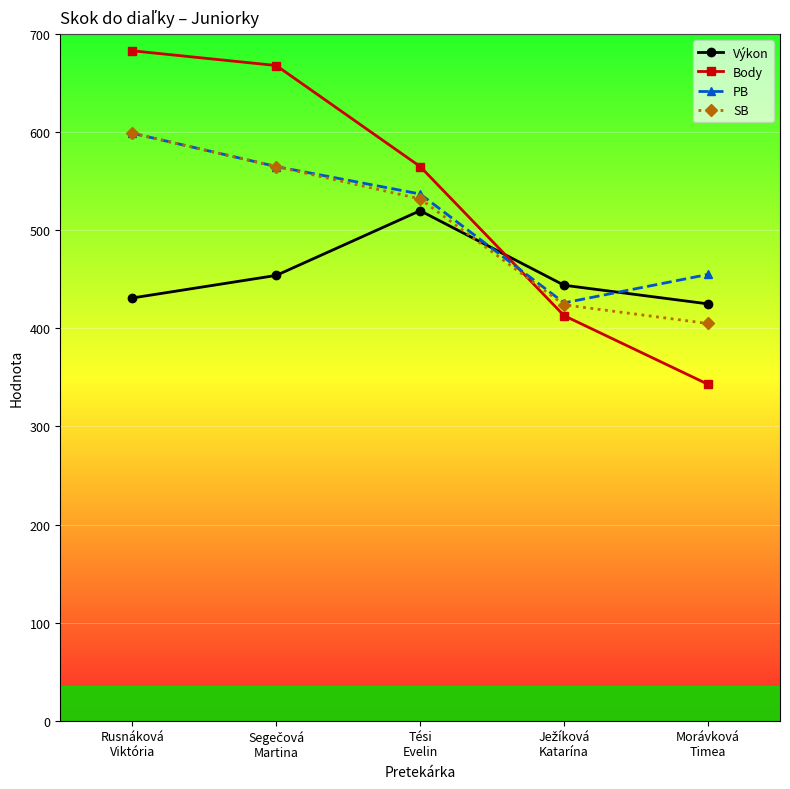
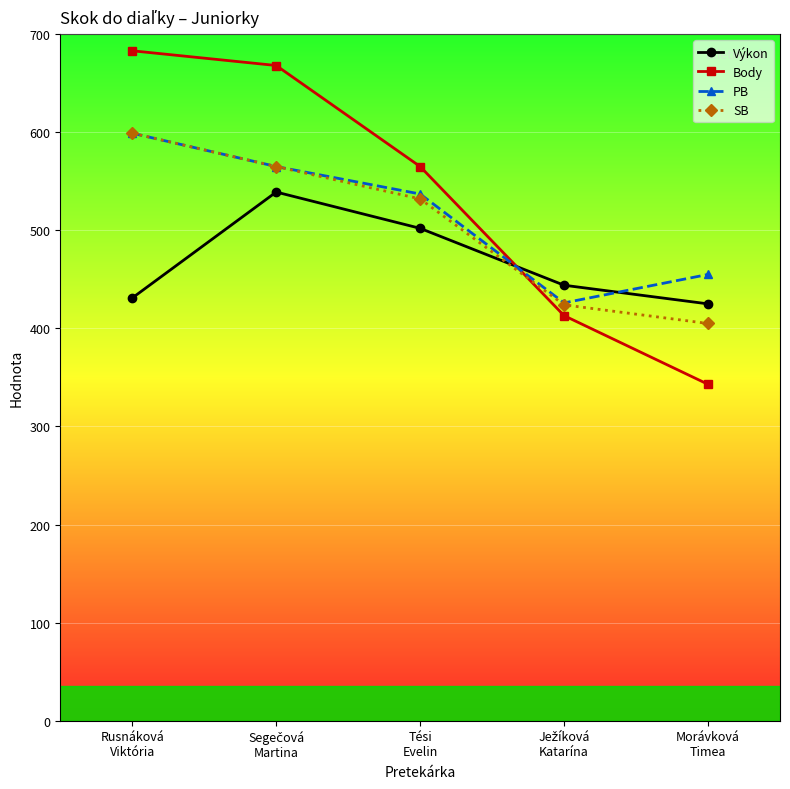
Výkon, Segečová Martina: 450 -> 540
Výkon, Tési Evelin: 520 -> 500
